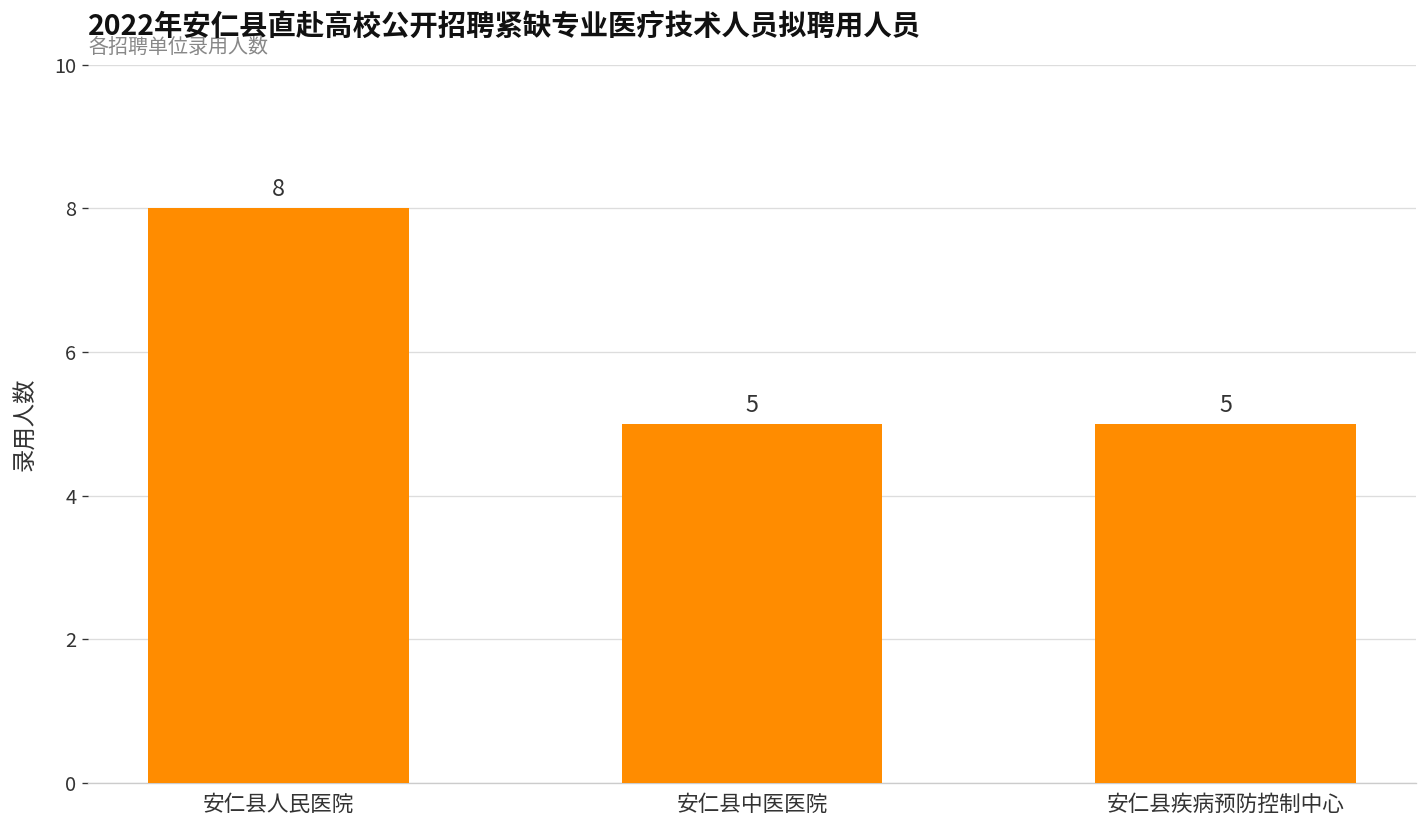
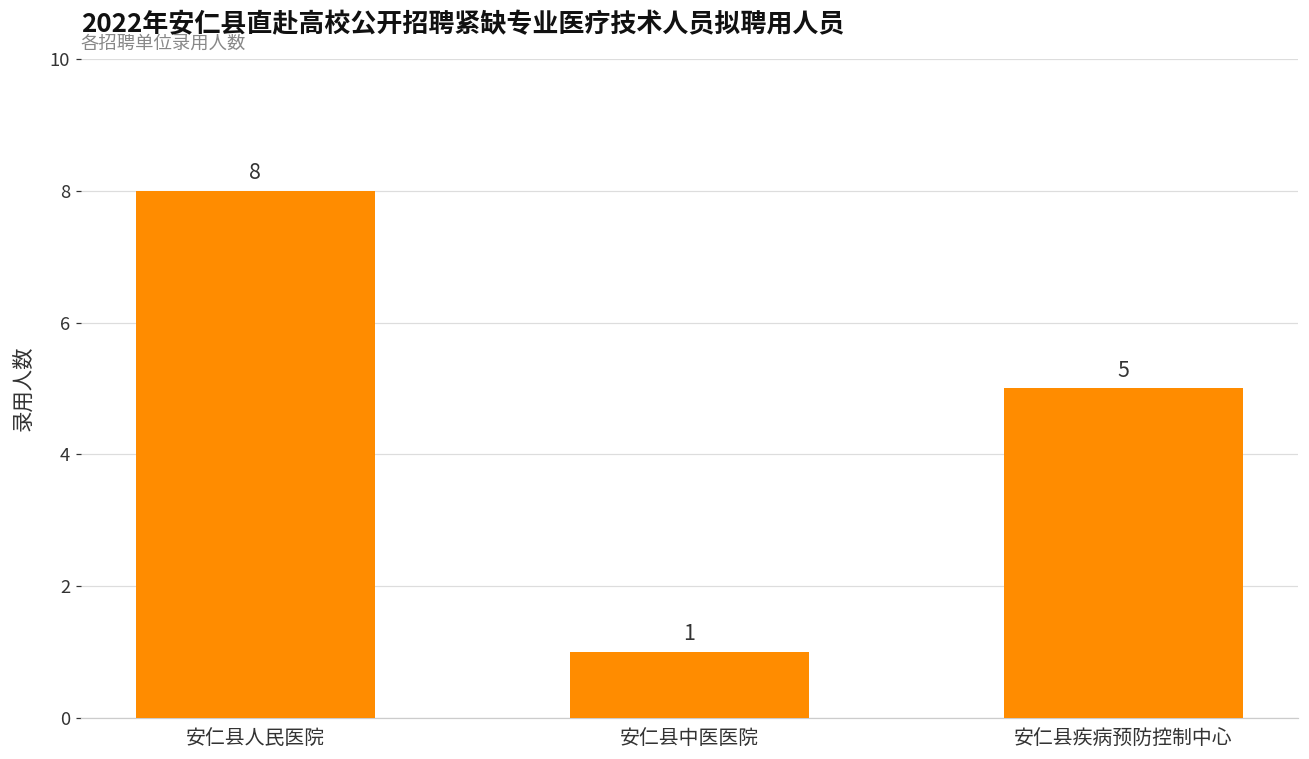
安仁县中医医院: 5 -> 1
